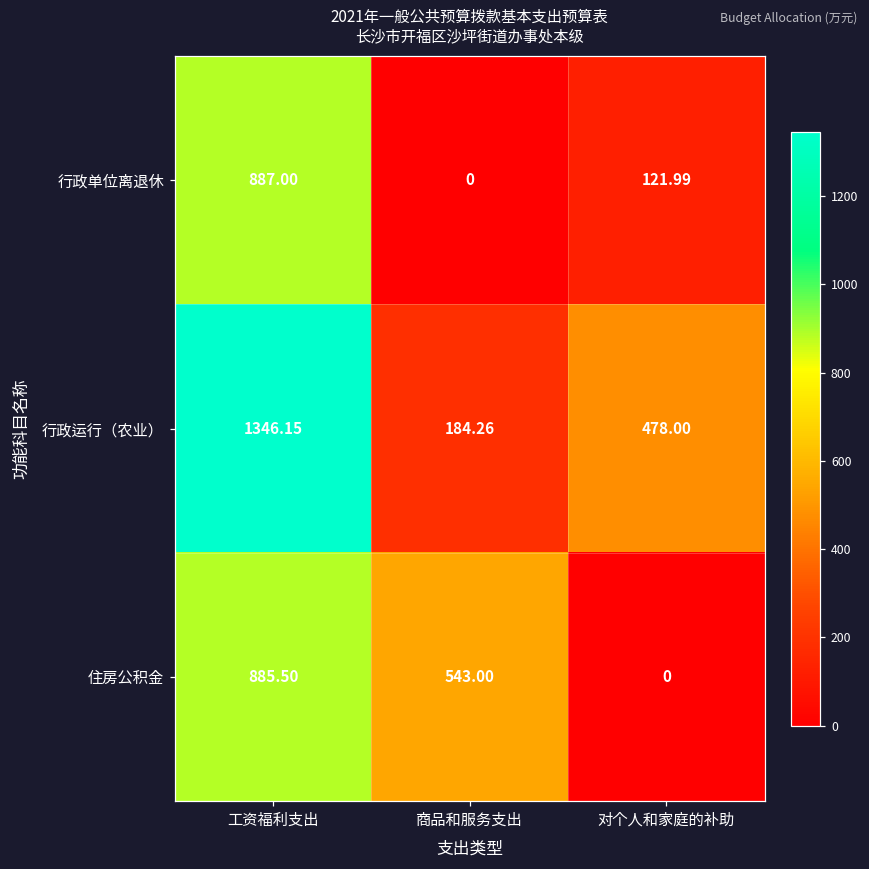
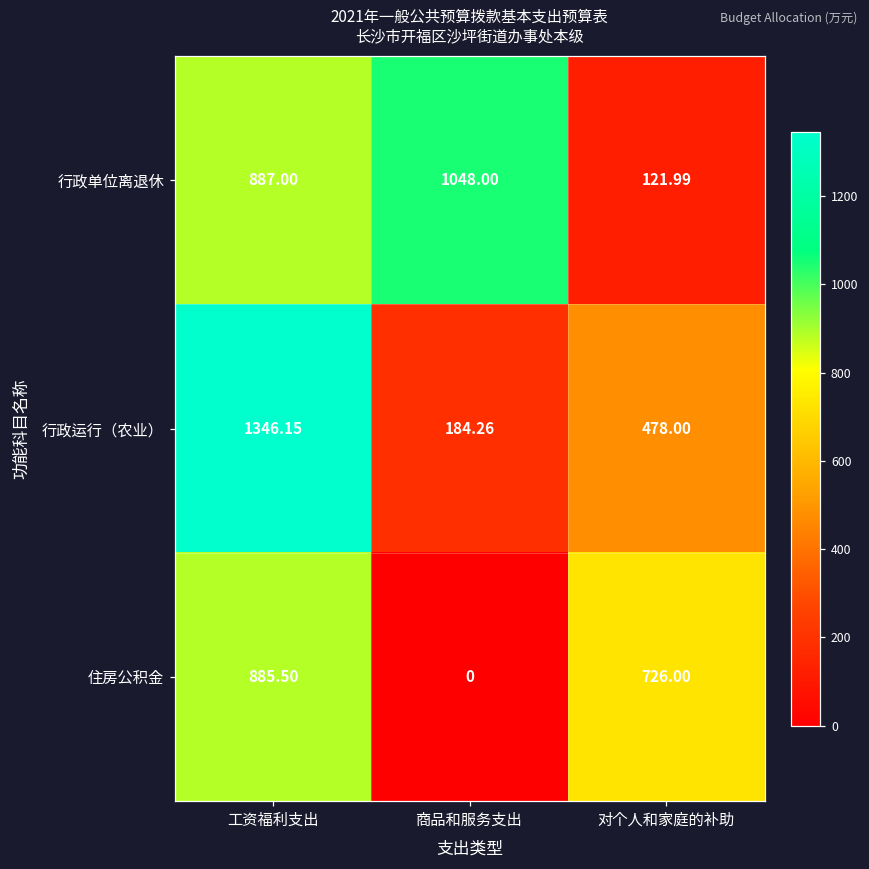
行政单位离退休, 商品和服务支出: 0 -> 1048.00
住房公积金, 商品和服务支出: 543.00 -> 0
住房公积金, 对个人和家庭的补助: 0 -> 726.00
